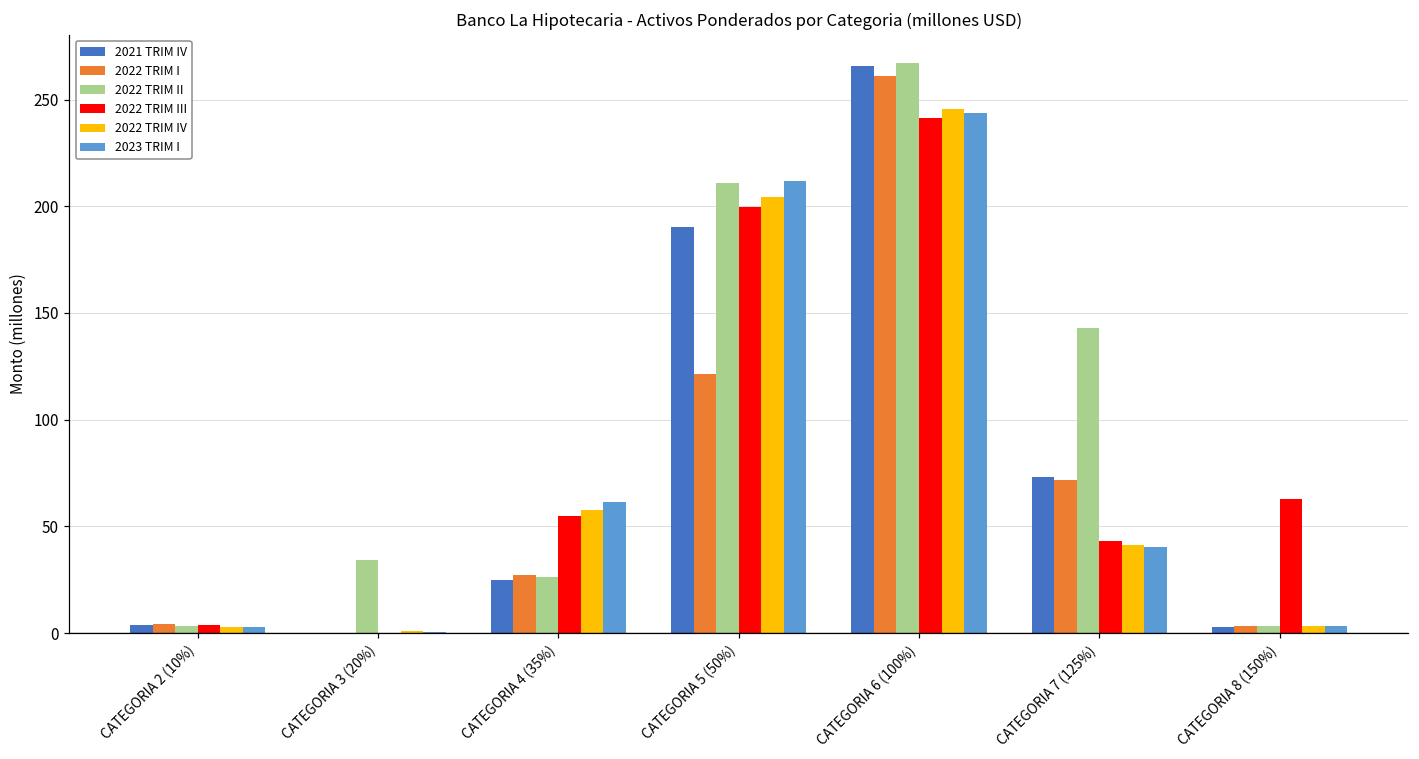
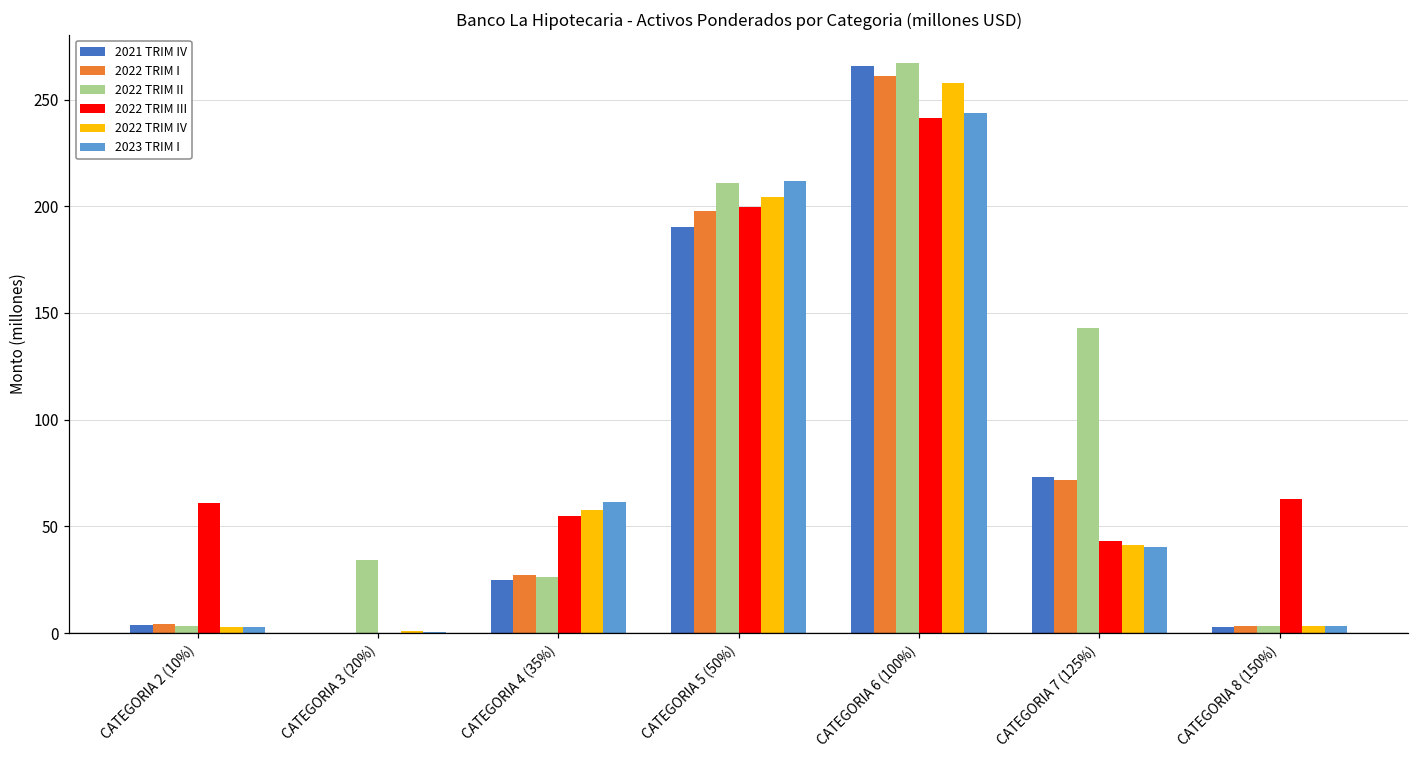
2022 TRIM III, CATEGORIA 2 (10%): 4 -> 61
2022 TRIM I, CATEGORIA 5 (50%): 122 -> 198
2022 TRIM IV, CATEGORIA 6 (100%): 246 -> 258
